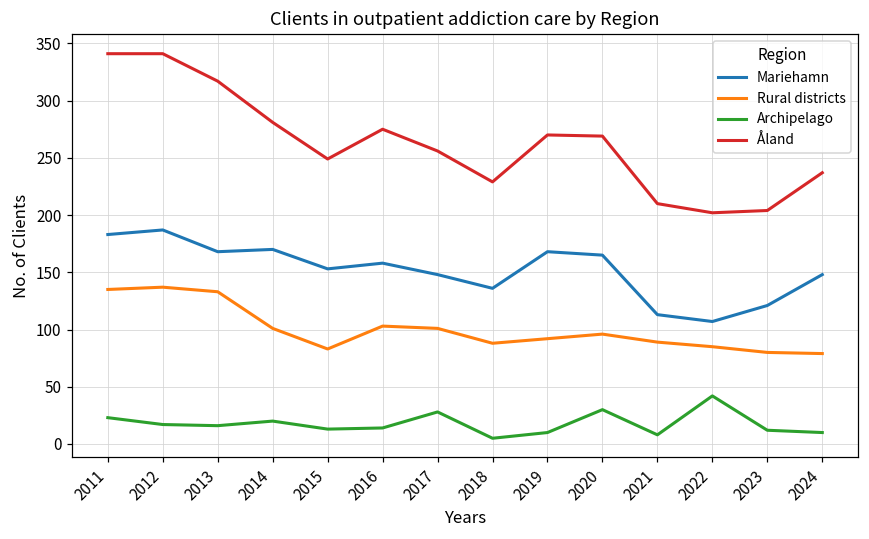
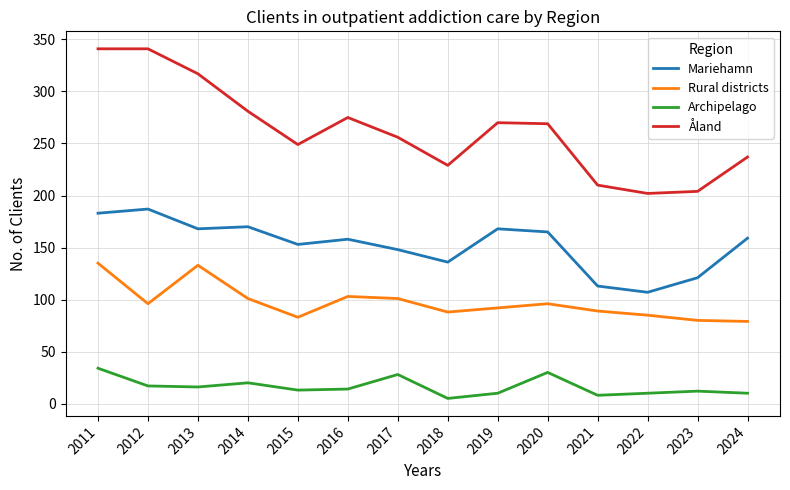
Archipelago, 2011: 23 -> 34
Rural districts, 2012: 137 -> 96
Archipelago, 2022: 42 -> 10
Mariehamn, 2024: 148 -> 159
